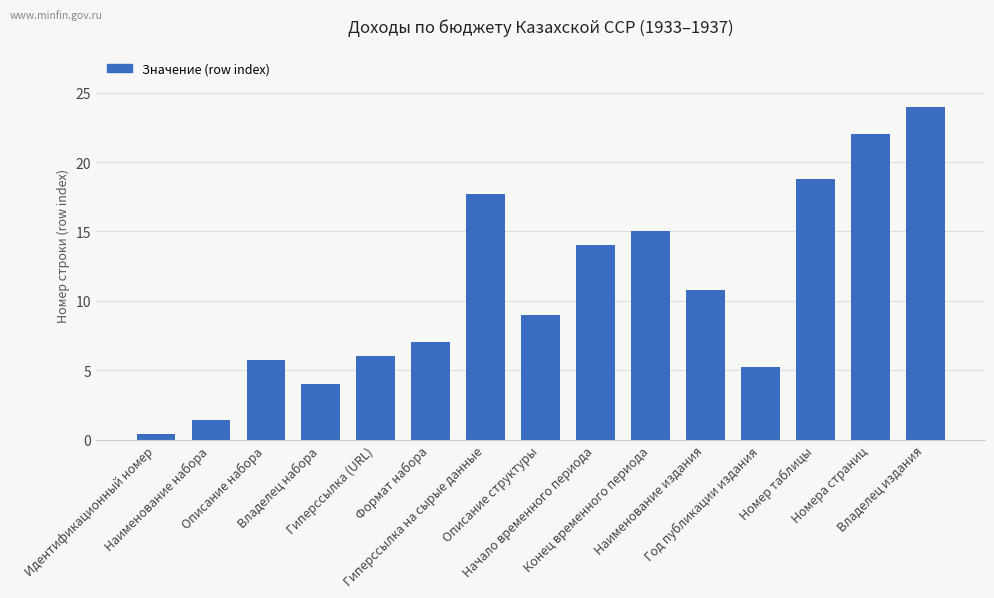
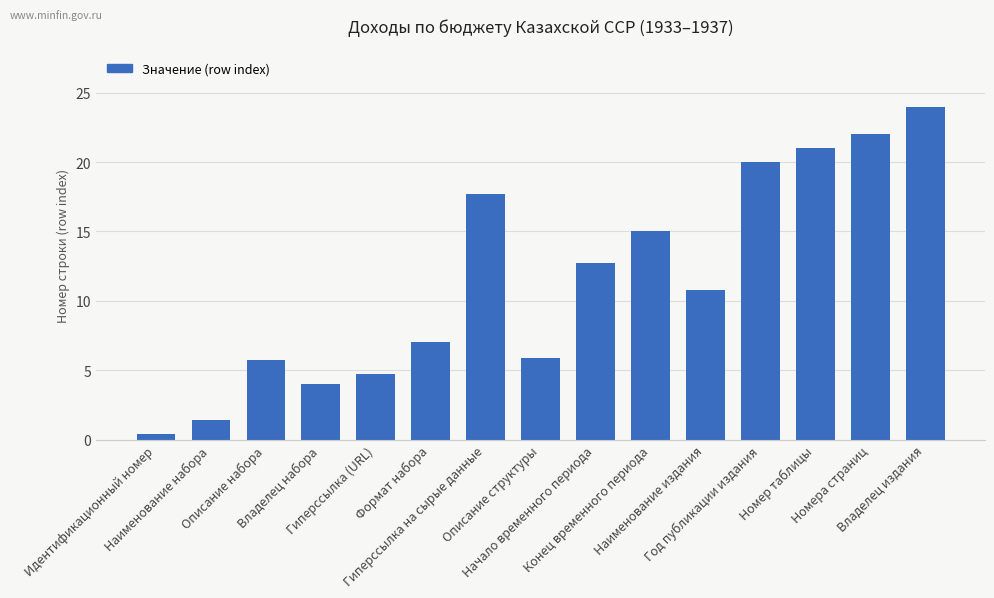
Гиперссылка (URL): 6.0 -> 4.7
Описание структуры: 9.0 -> 5.9
Начало временного периода: 14.0 -> 12.7
Год публикации издания: 5.2 -> 20.0
Номер таблицы: 18.8 -> 21.0
